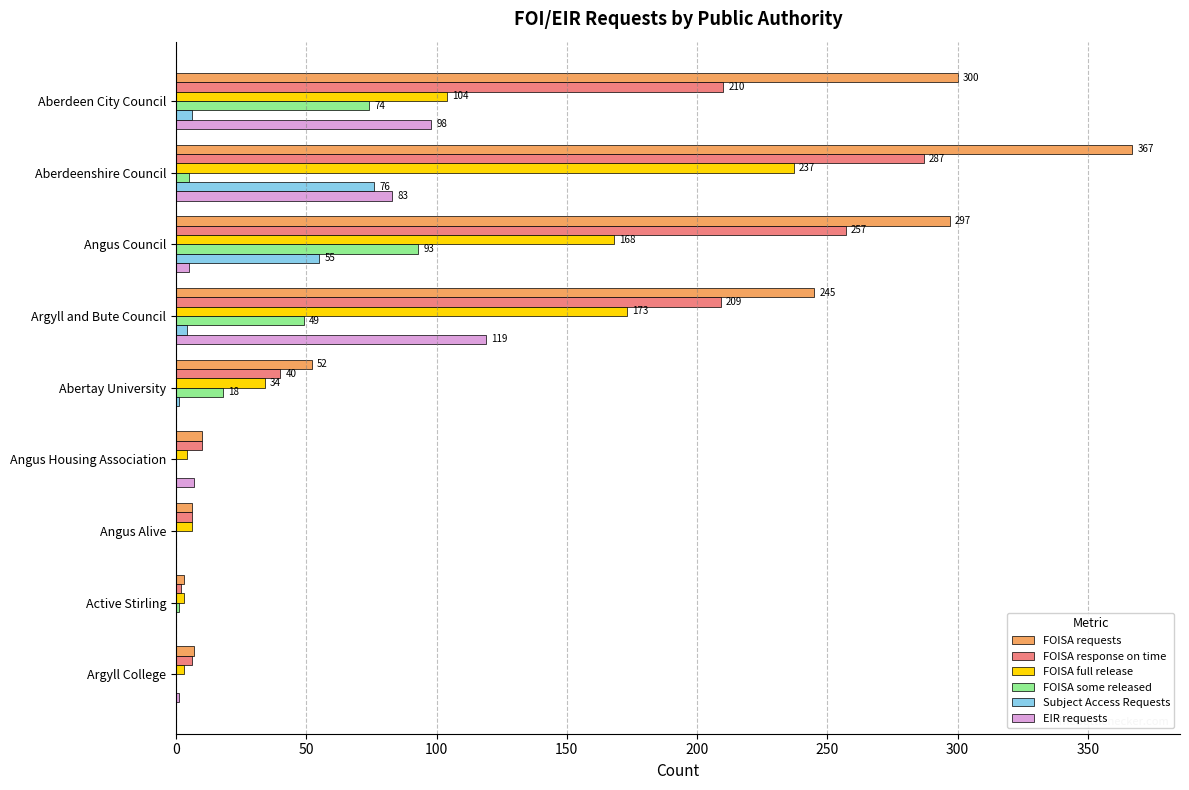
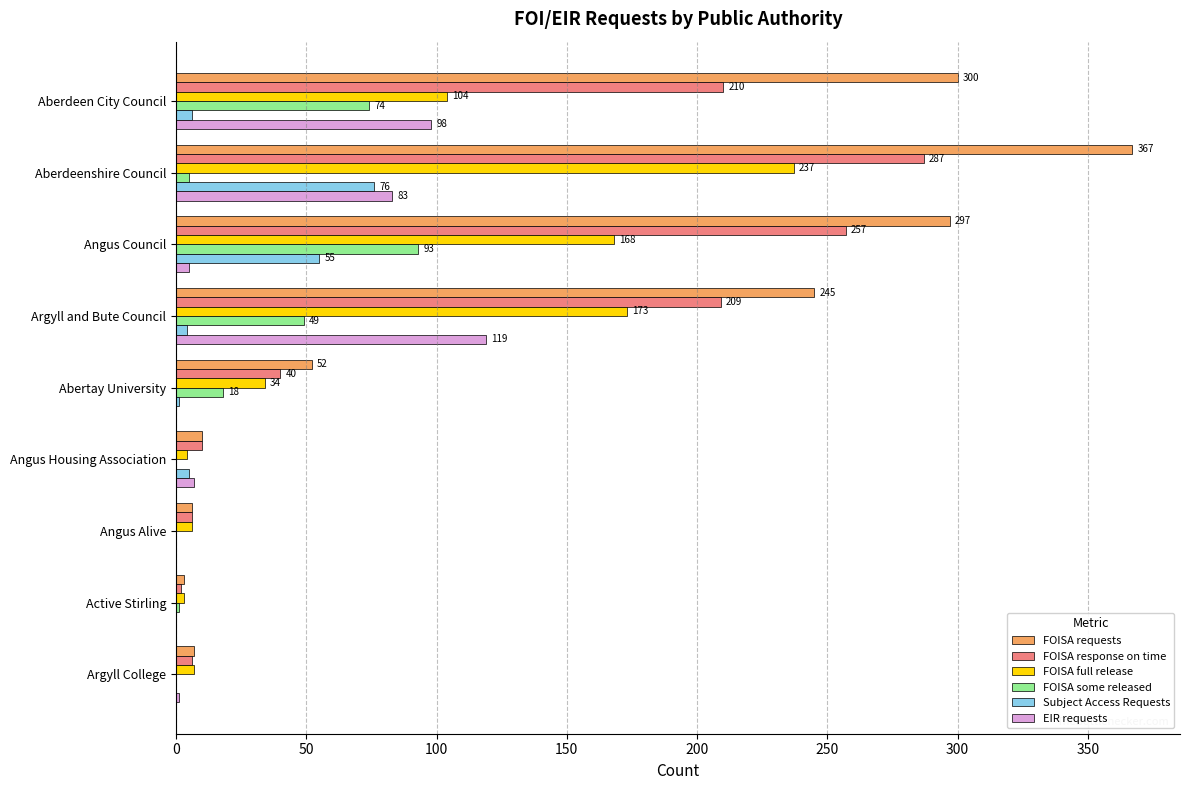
Subject Access Requests, Angus Housing Association: 0 -> 5
FOISA full release, Argyll College: 3 -> 7
